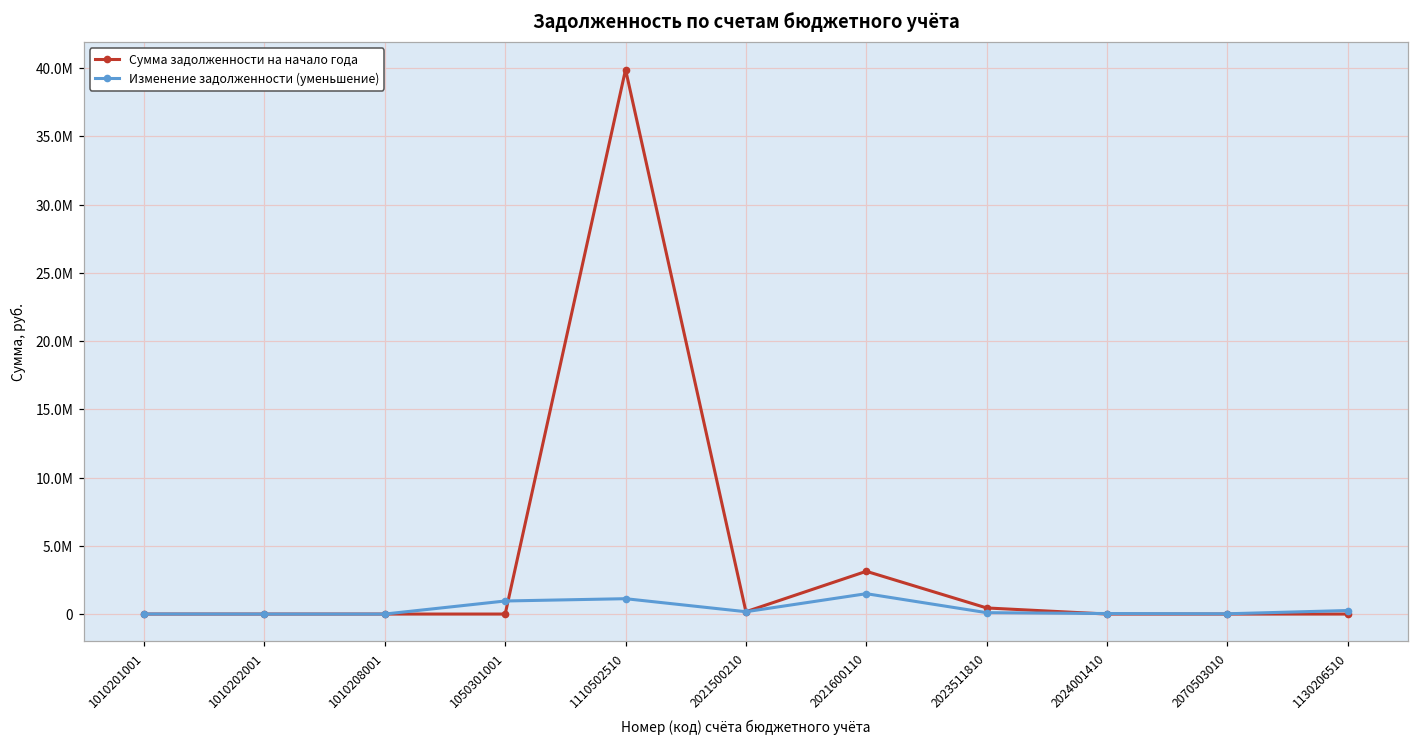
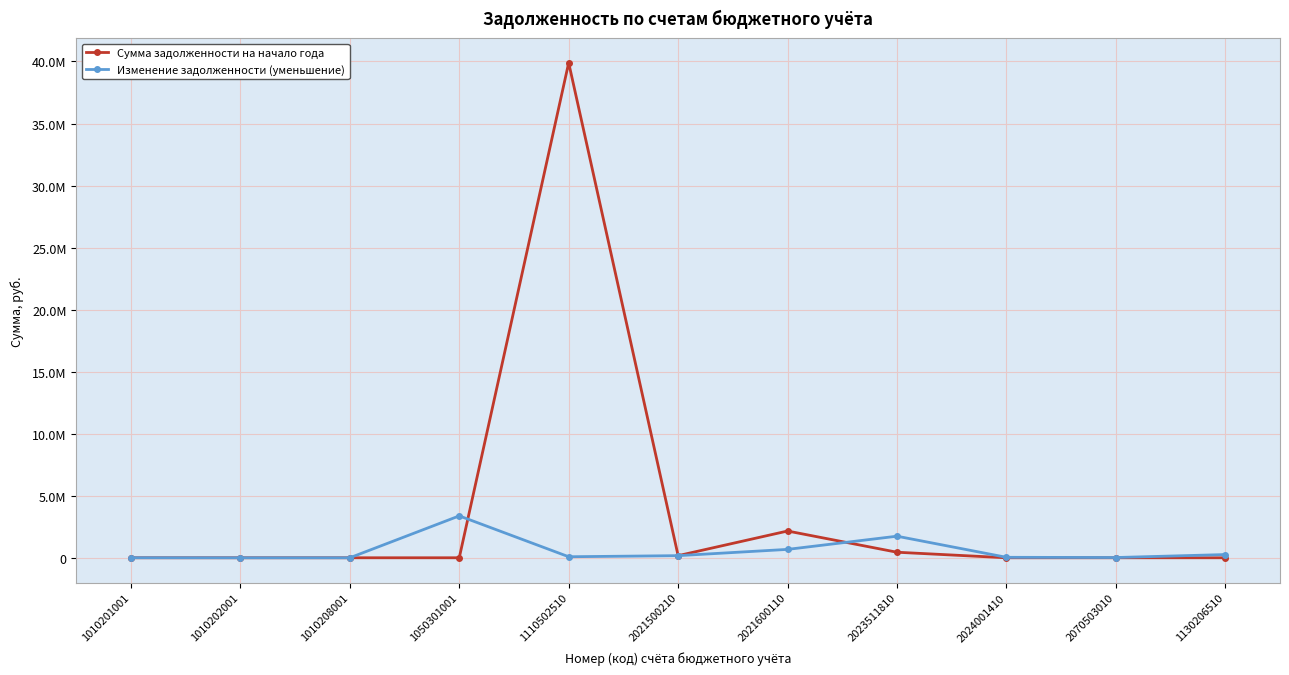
Изменение задолженности (уменьшение), 1050301001: 1000000 -> 3400000
Изменение задолженности (уменьшение), 1110502510: 1100000 -> 100000
Сумма задолженности на начало года, 2021600110: 3100000 -> 2200000
Изменение задолженности (уменьшение), 2021600110: 1500000 -> 700000
Изменение задолженности (уменьшение), 2023511810: 100000 -> 1700000
